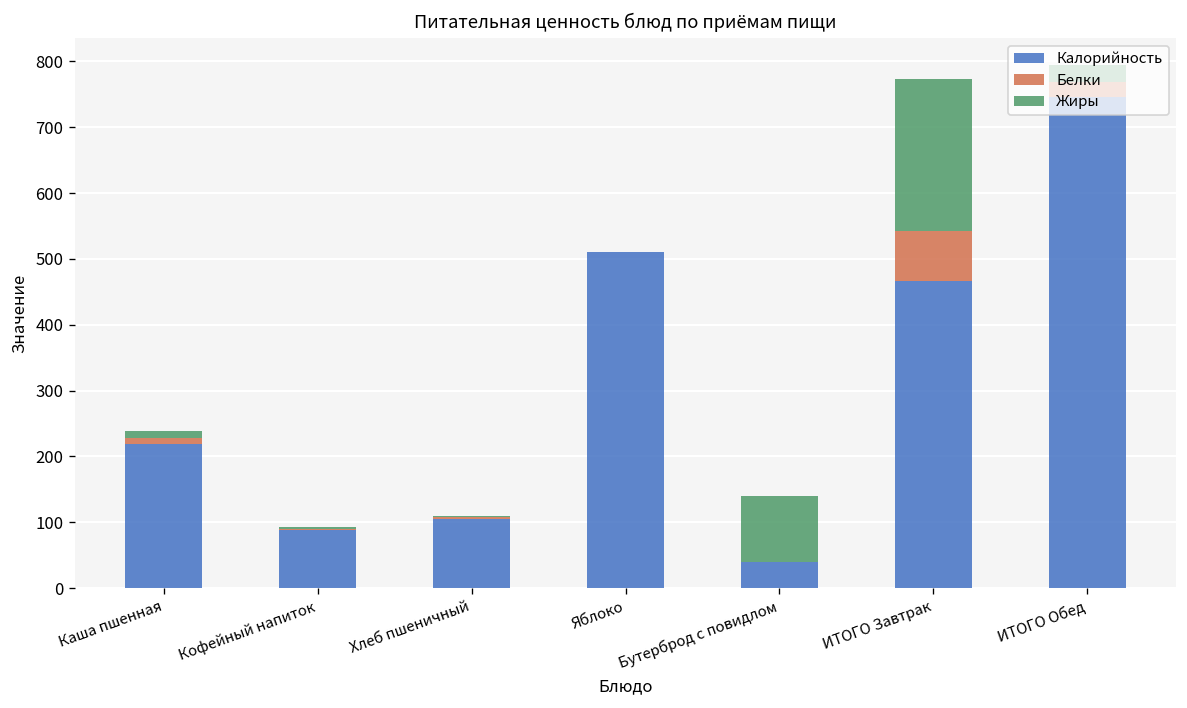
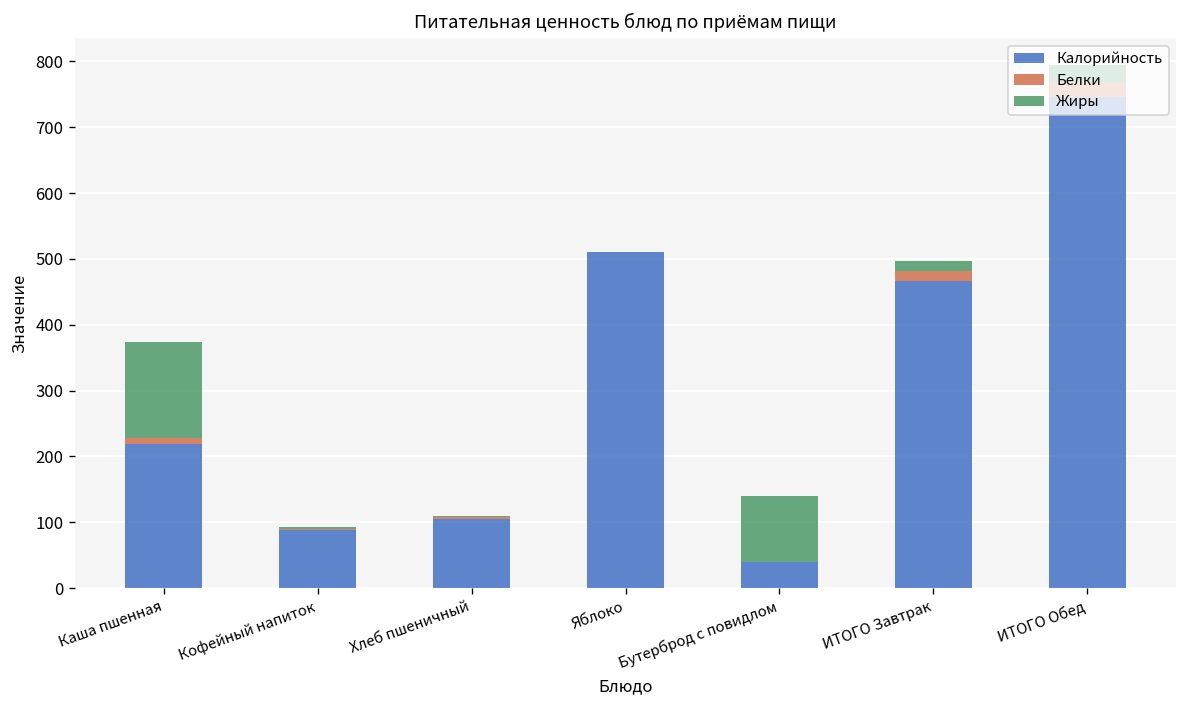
Жиры, Каша пшенная: 10 -> 150
Белки, ИТОГО Завтрак: 80 -> 20
Жиры, ИТОГО Завтрак: 230 -> 10
